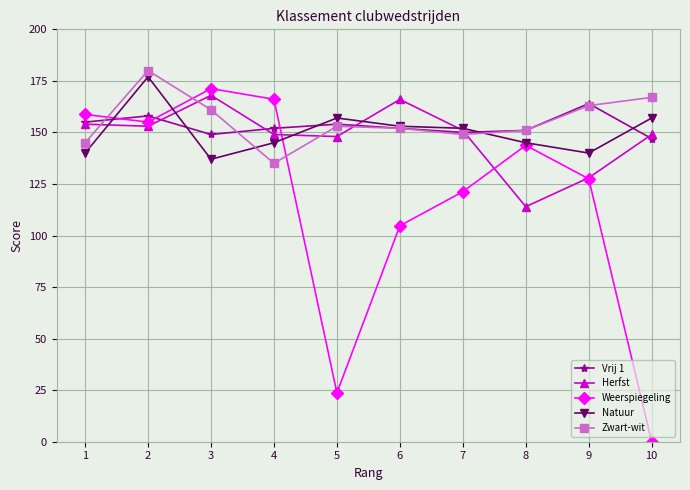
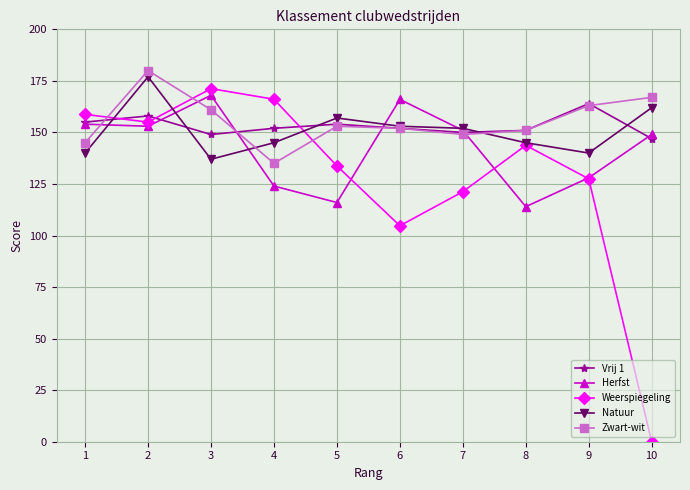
Herfst, 4: 149 -> 124
Herfst, 5: 148 -> 116
Weerspiegeling, 5: 24 -> 134
Natuur, 10: 157 -> 162
